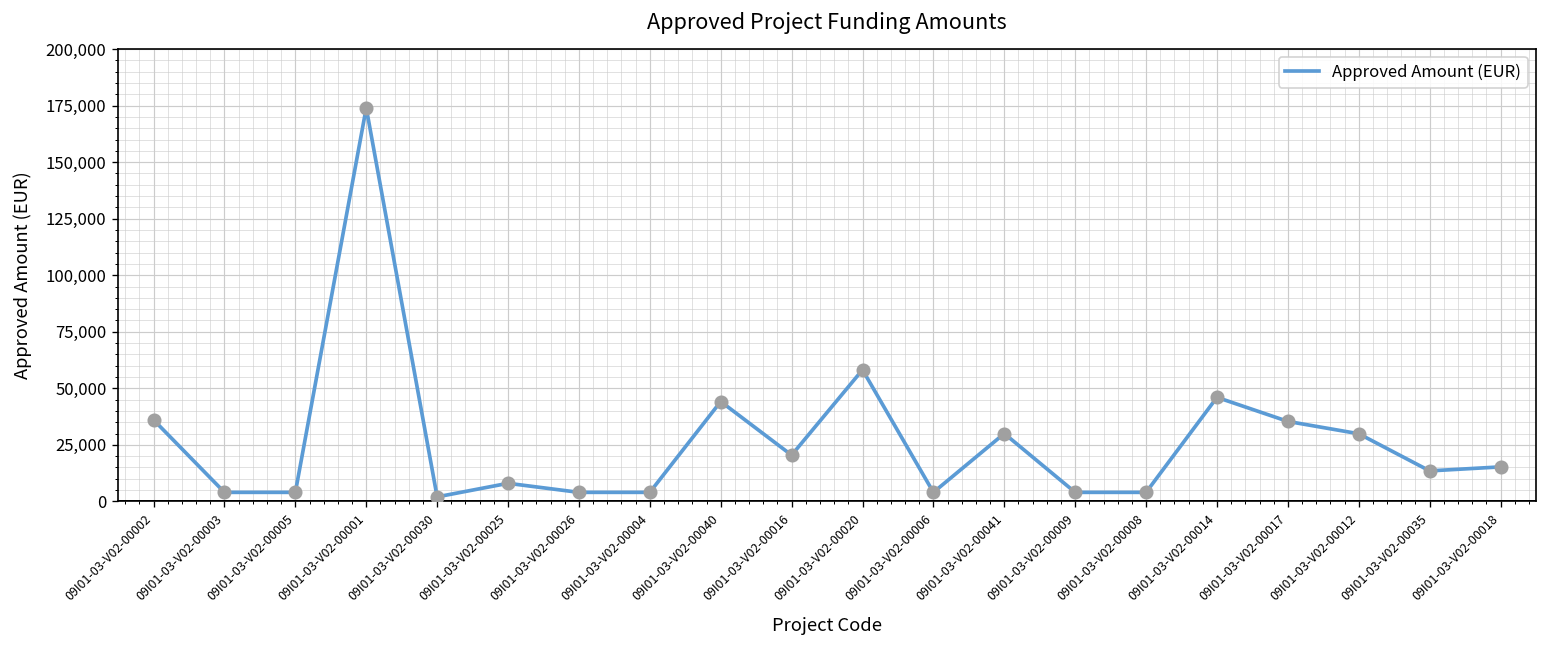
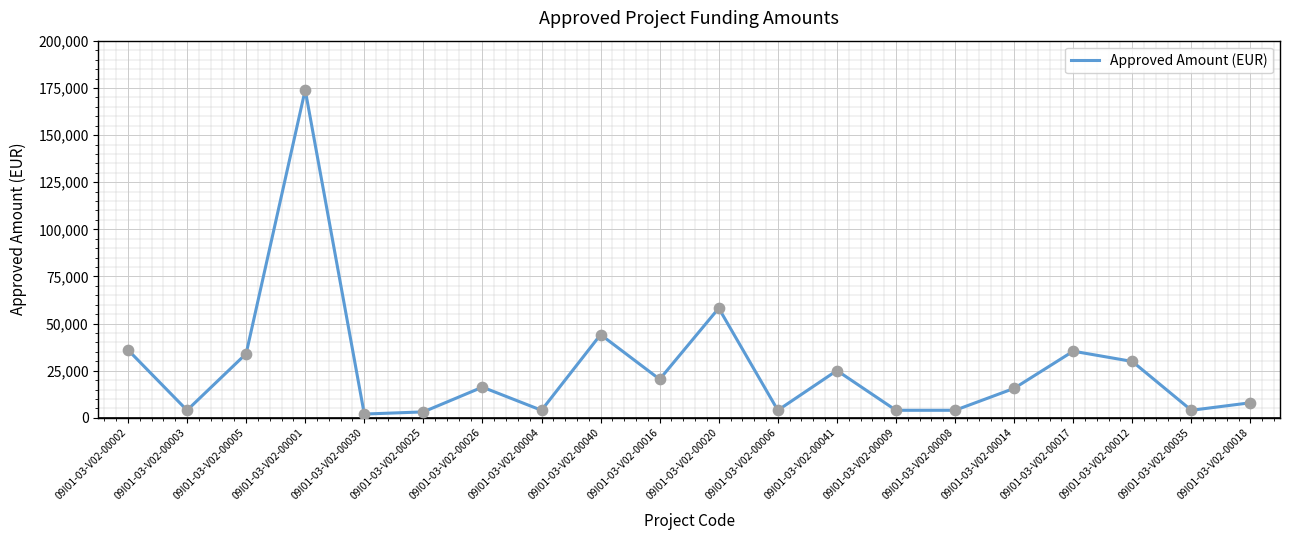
09I01-03-V02-00005: 4,000 -> 34,000
09I01-03-V02-00025: 8,000 -> 3,000
09I01-03-V02-00026: 4,000 -> 16,000
09I01-03-V02-00041: 30,000 -> 25,000
09I01-03-V02-00014: 46,000 -> 16,000
09I01-03-V02-00035: 13,000 -> 4,000
09I01-03-V02-00018: 15,000 -> 8,000
